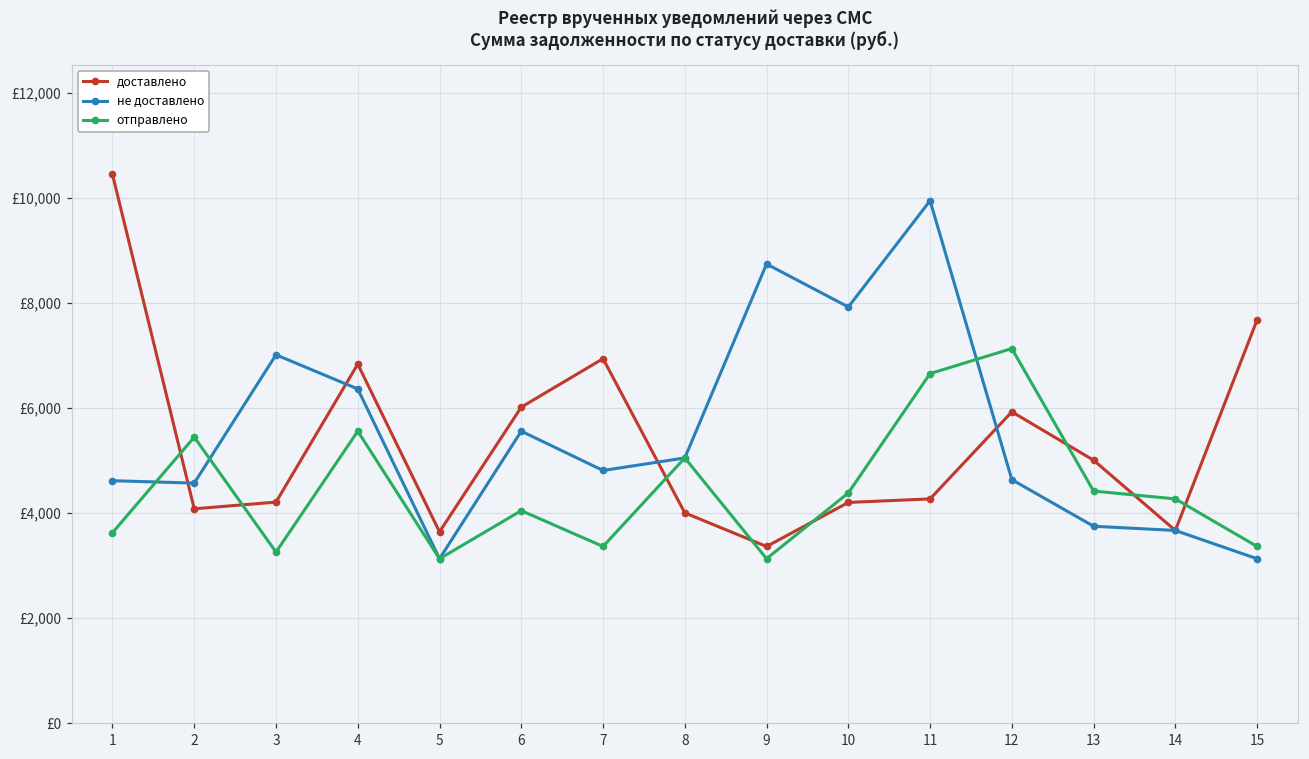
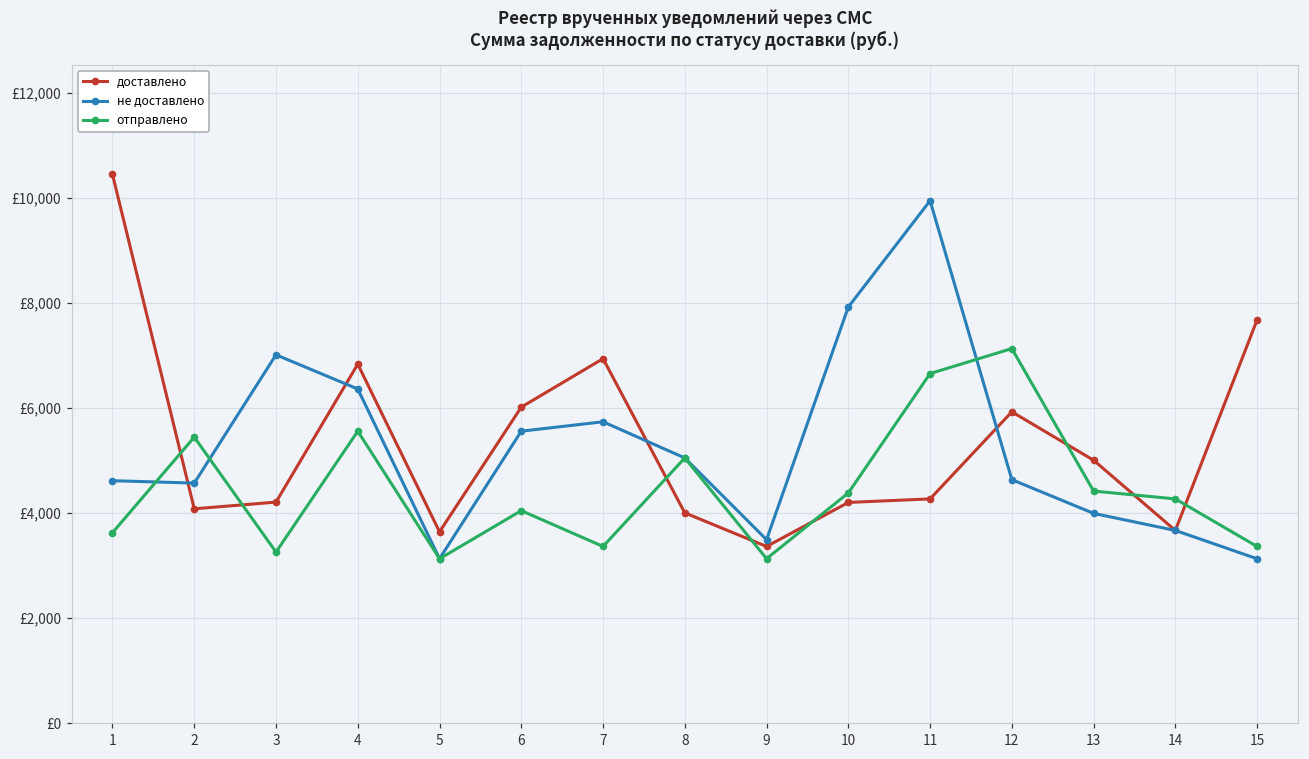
не доставлено, 7: £4,800 -> £5,700
не доставлено, 9: £8,700 -> £3,500
не доставлено, 13: £3,700 -> £4,000
